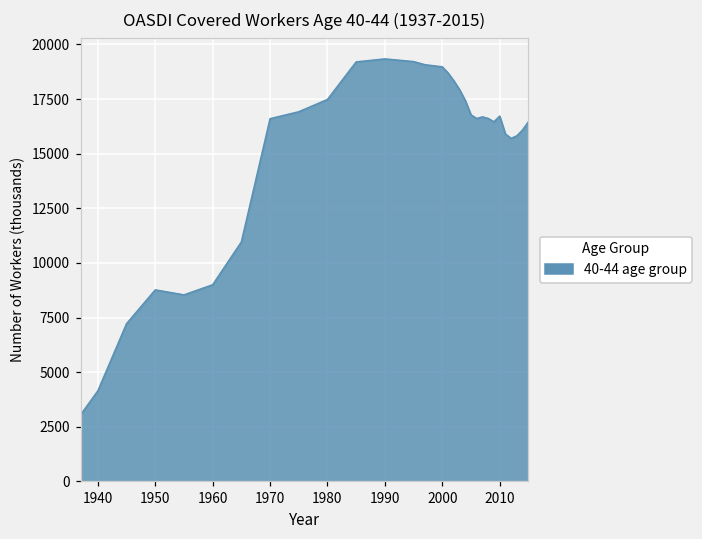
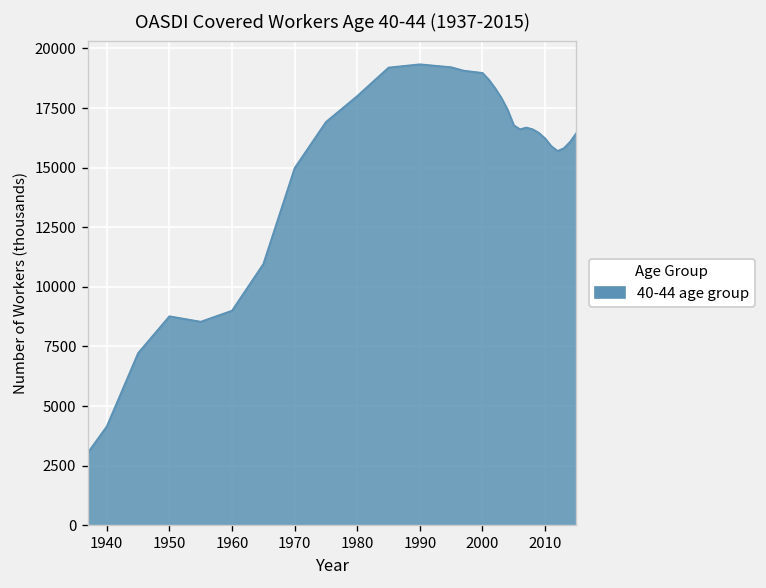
1970: 16600 -> 15000
1980: 17500 -> 18000
2010: 16700 -> 16200
